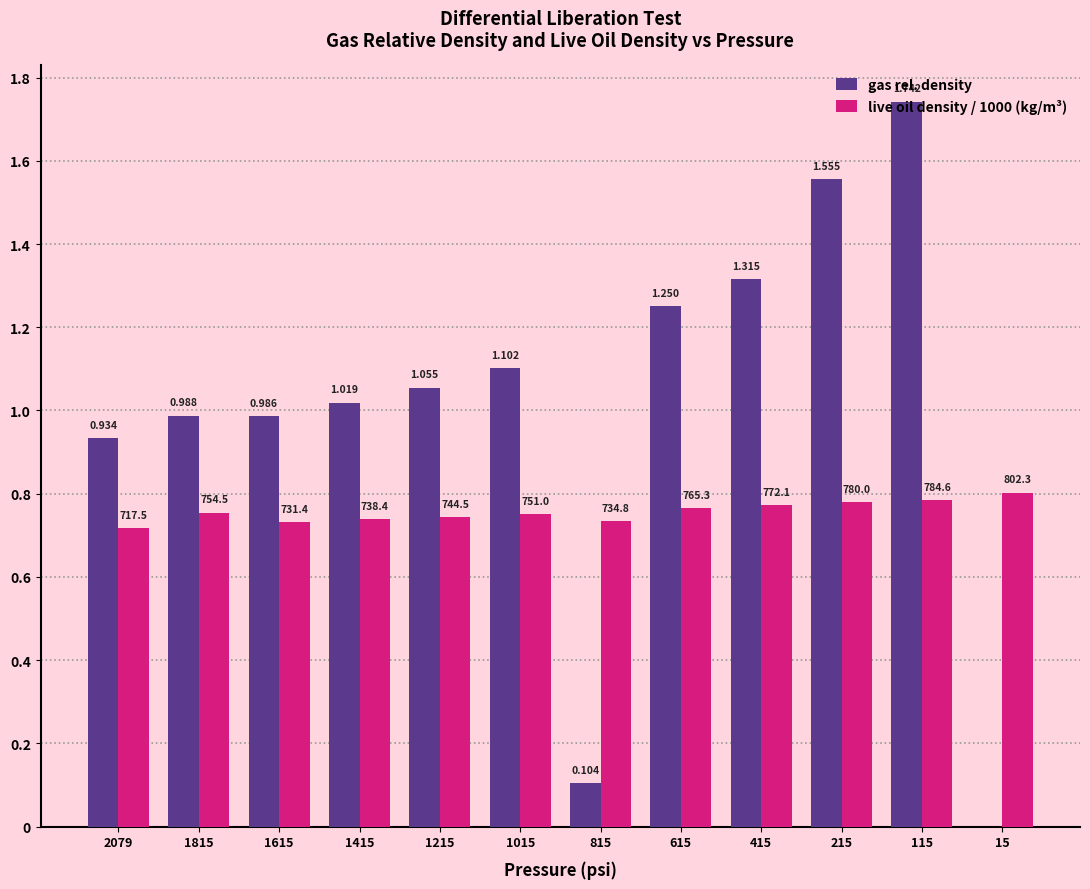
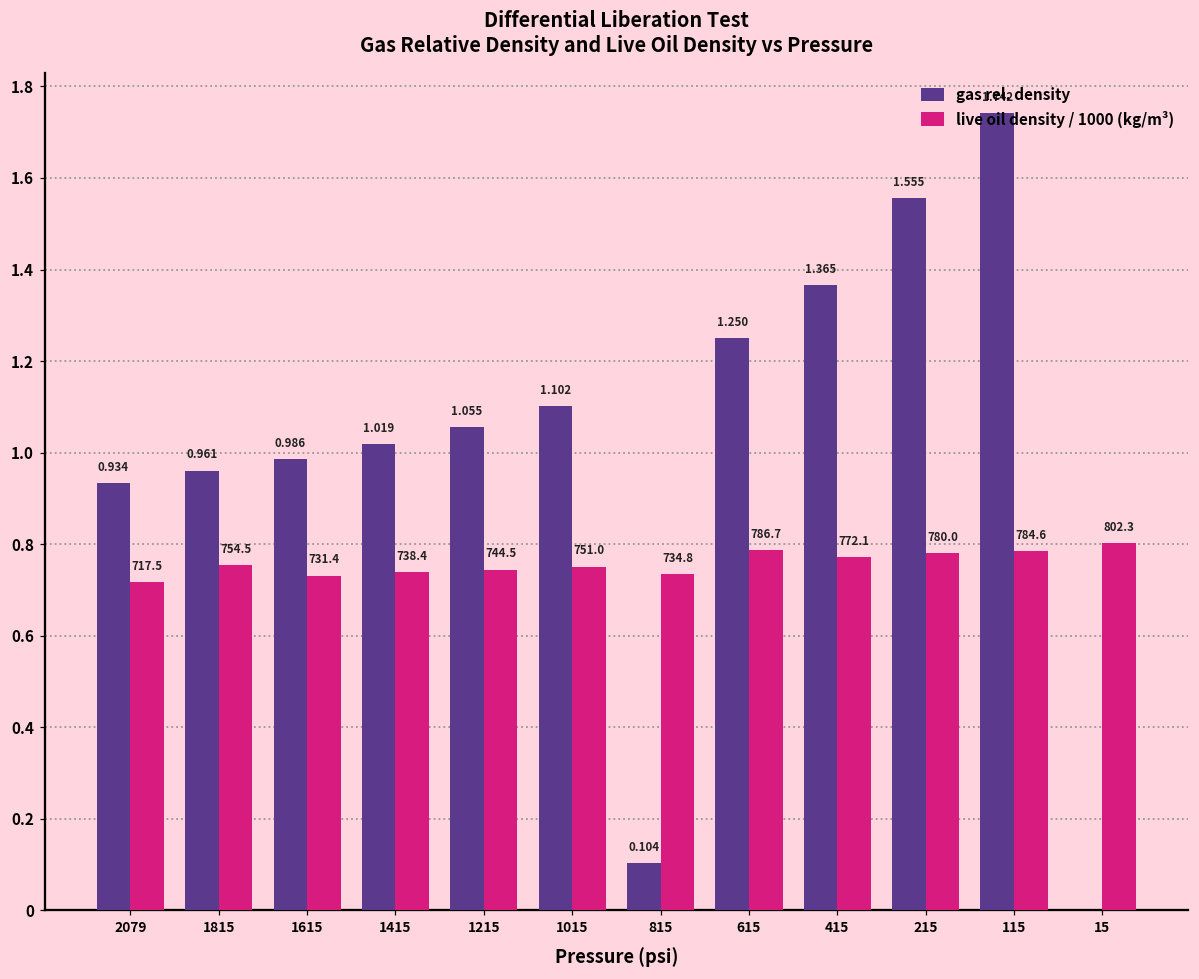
gas rel. density, 1815: 0.988 -> 0.961
live oil density / 1000 (kg/m³), 615: 765.3 -> 786.7
gas rel. density, 415: 1.315 -> 1.365
